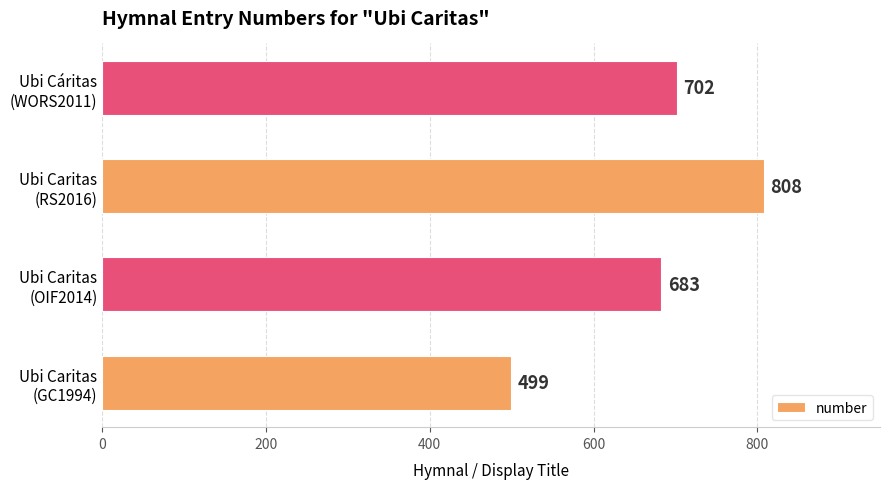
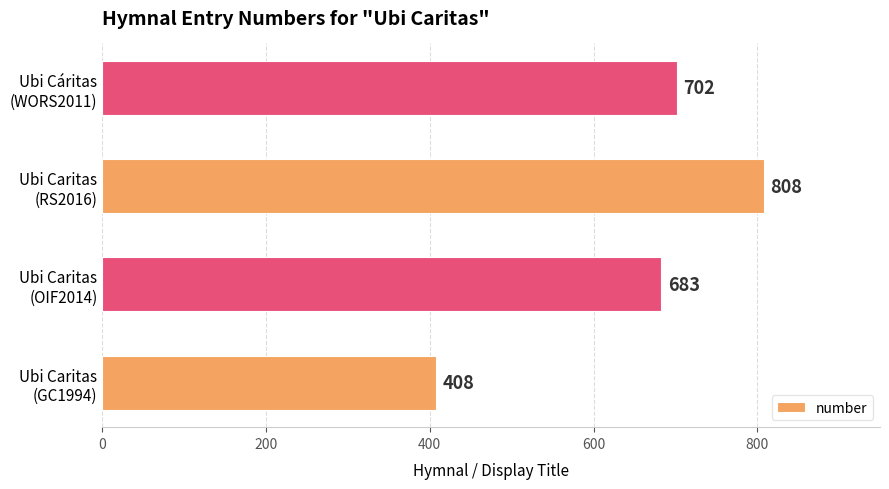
Ubi Caritas (GC1994): 499 -> 408
